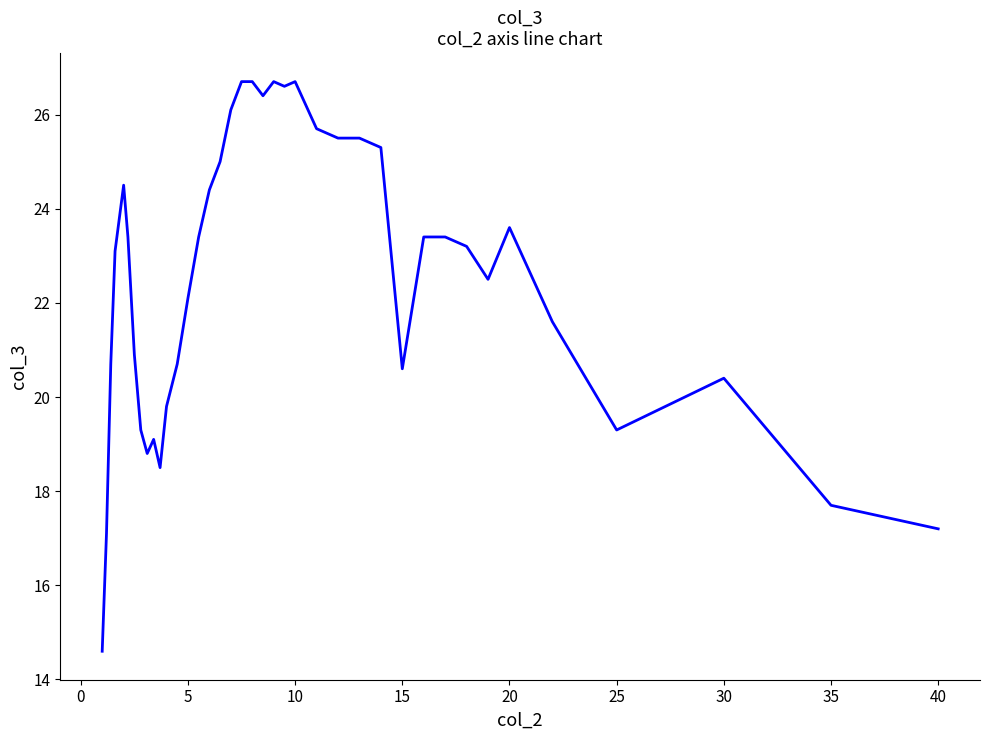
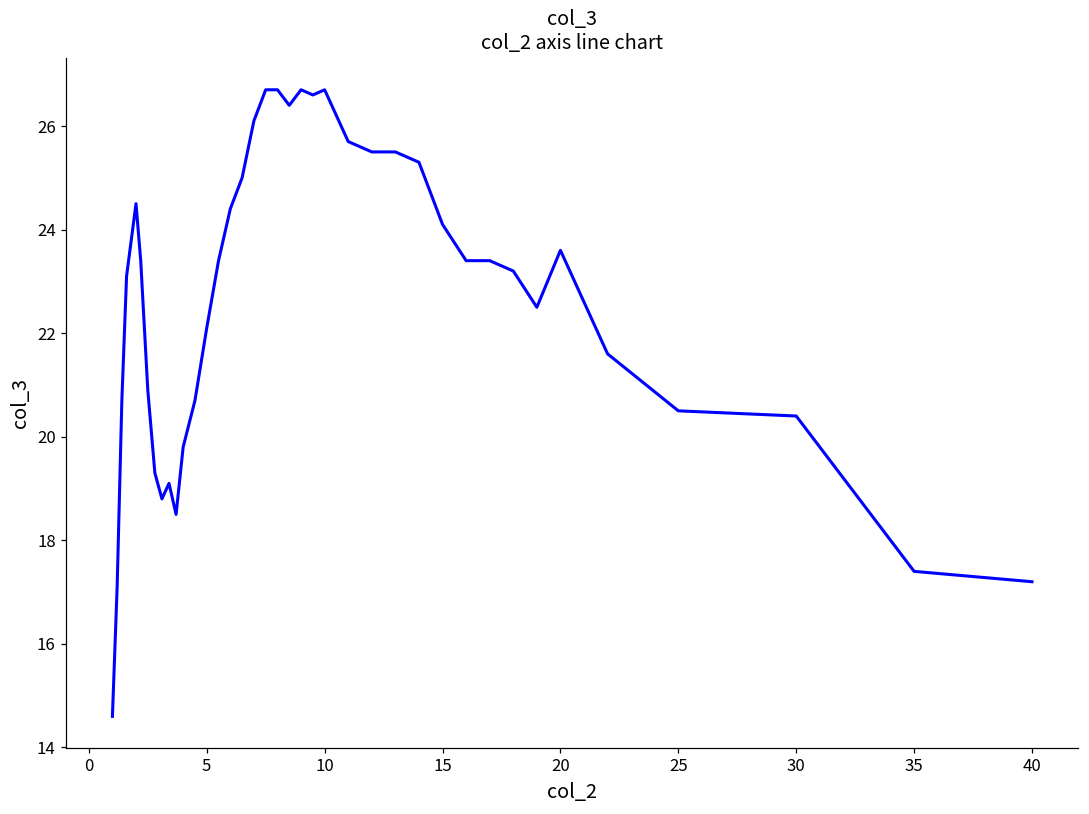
15: 20.6 -> 24.1
25: 19.3 -> 20.5
35: 17.7 -> 17.4
